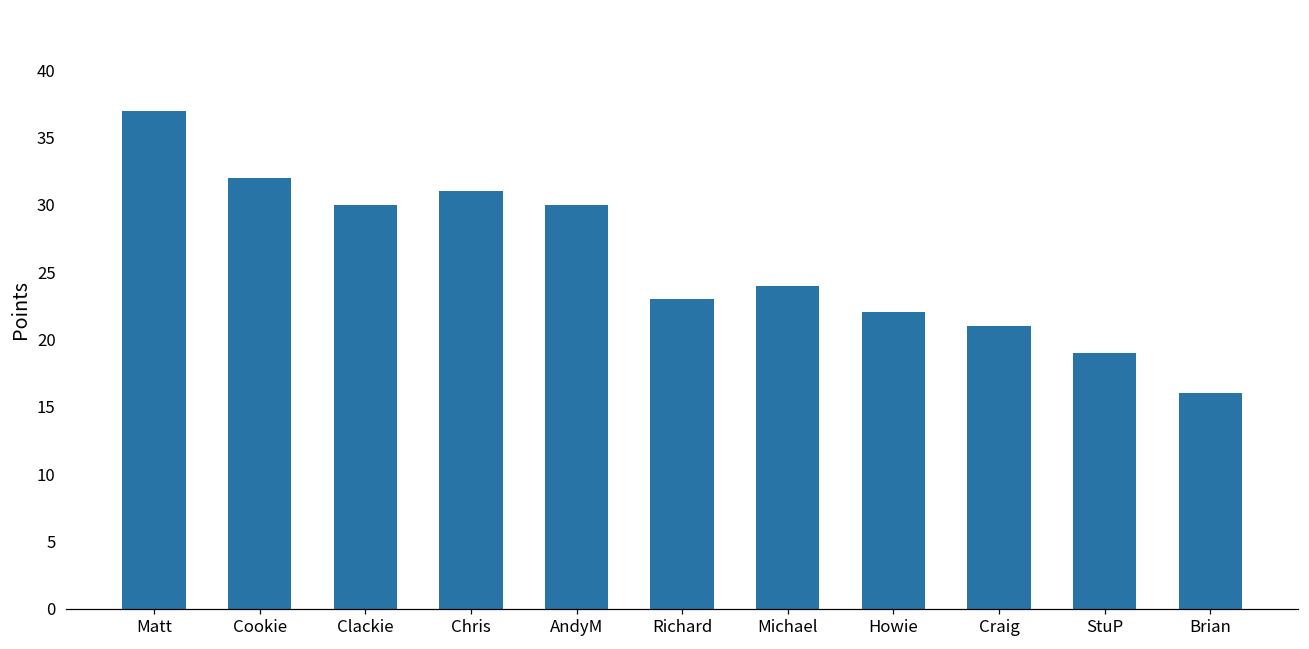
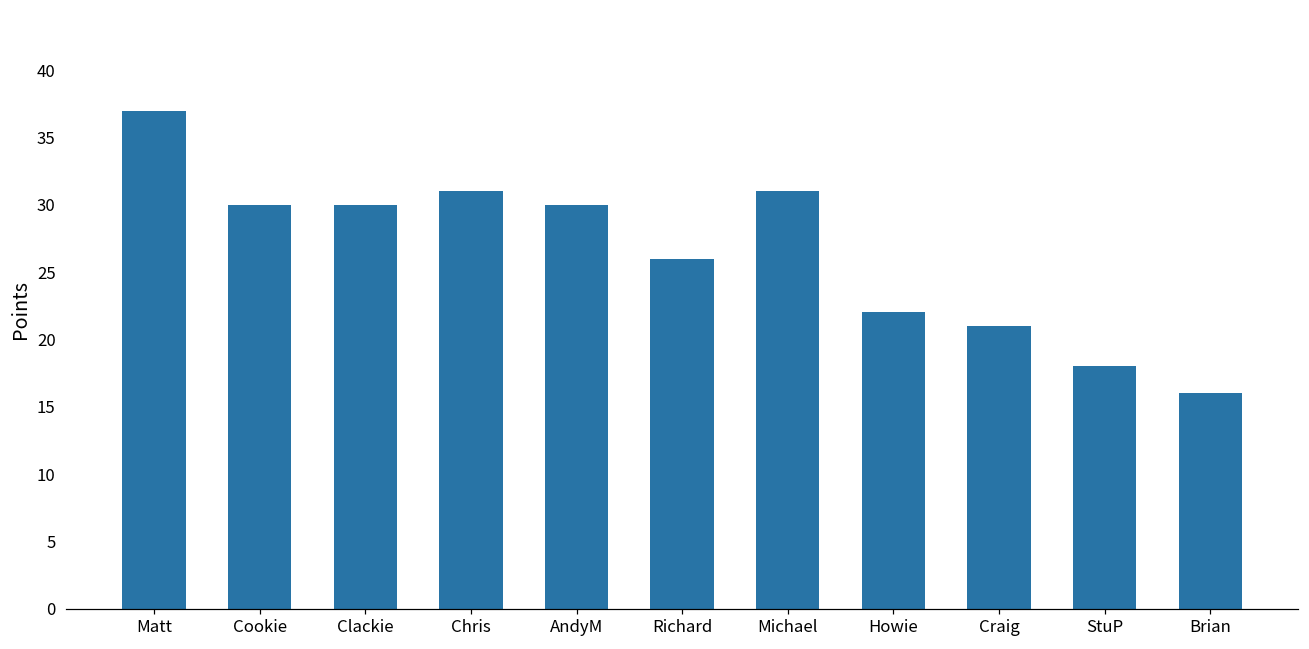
Cookie: 32 -> 30
Richard: 23 -> 26
Michael: 24 -> 31
StuP: 19 -> 18
